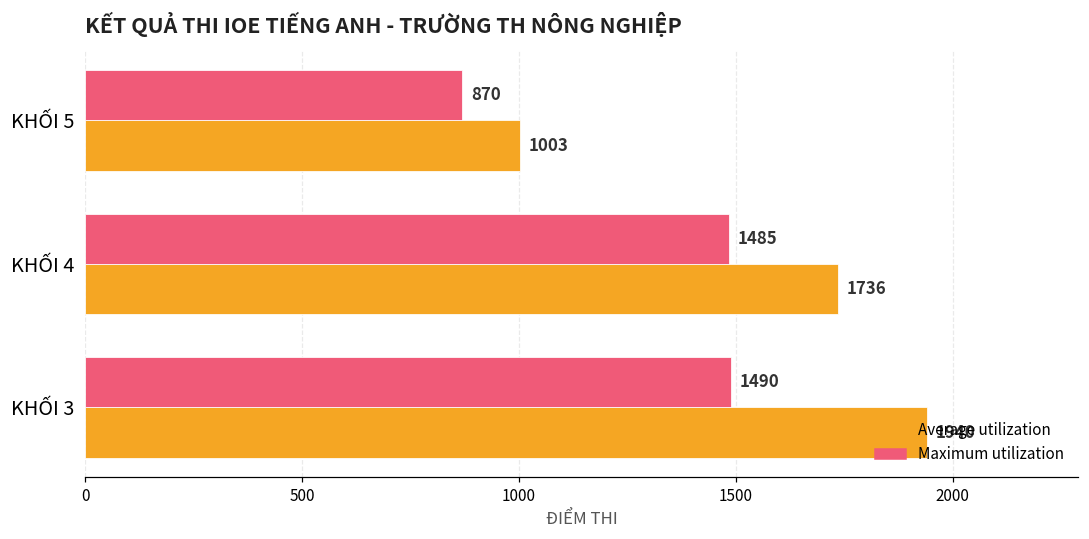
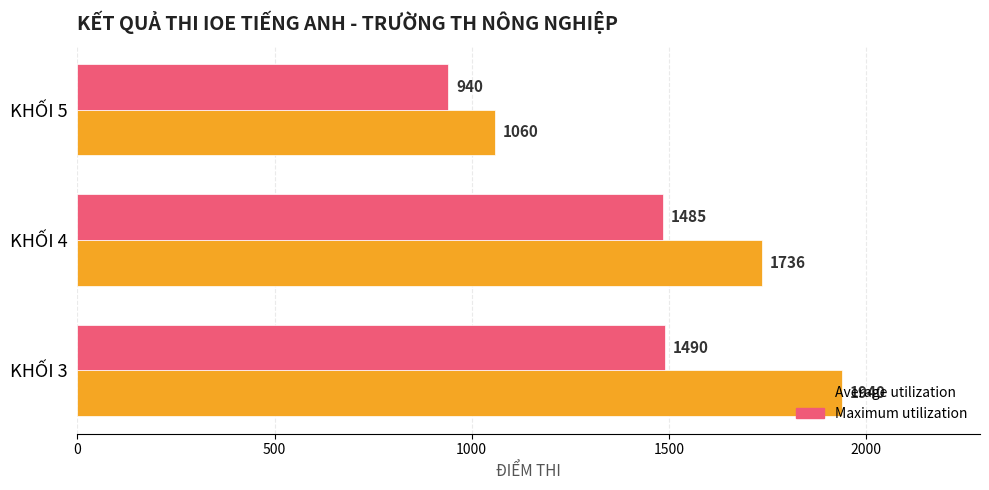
Maximum utilization, KHỐI 5: 870 -> 940
Average utilization, KHỐI 5: 1003 -> 1060
